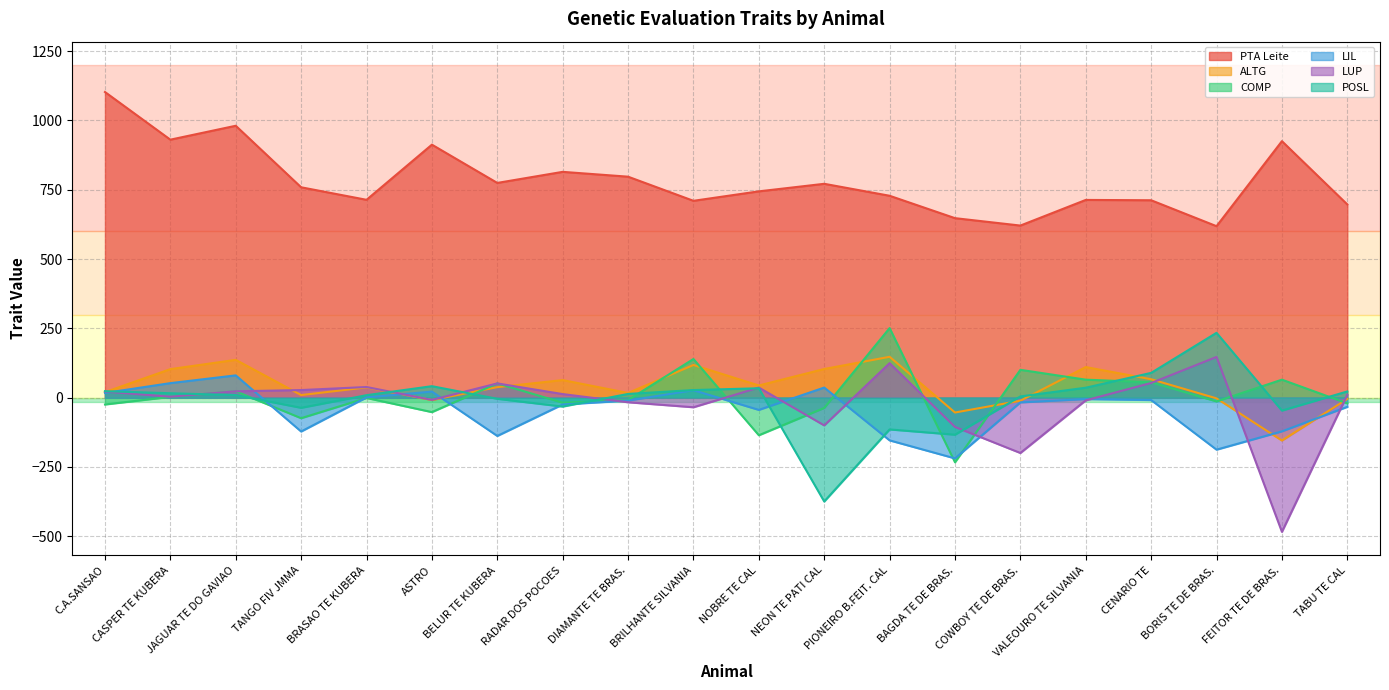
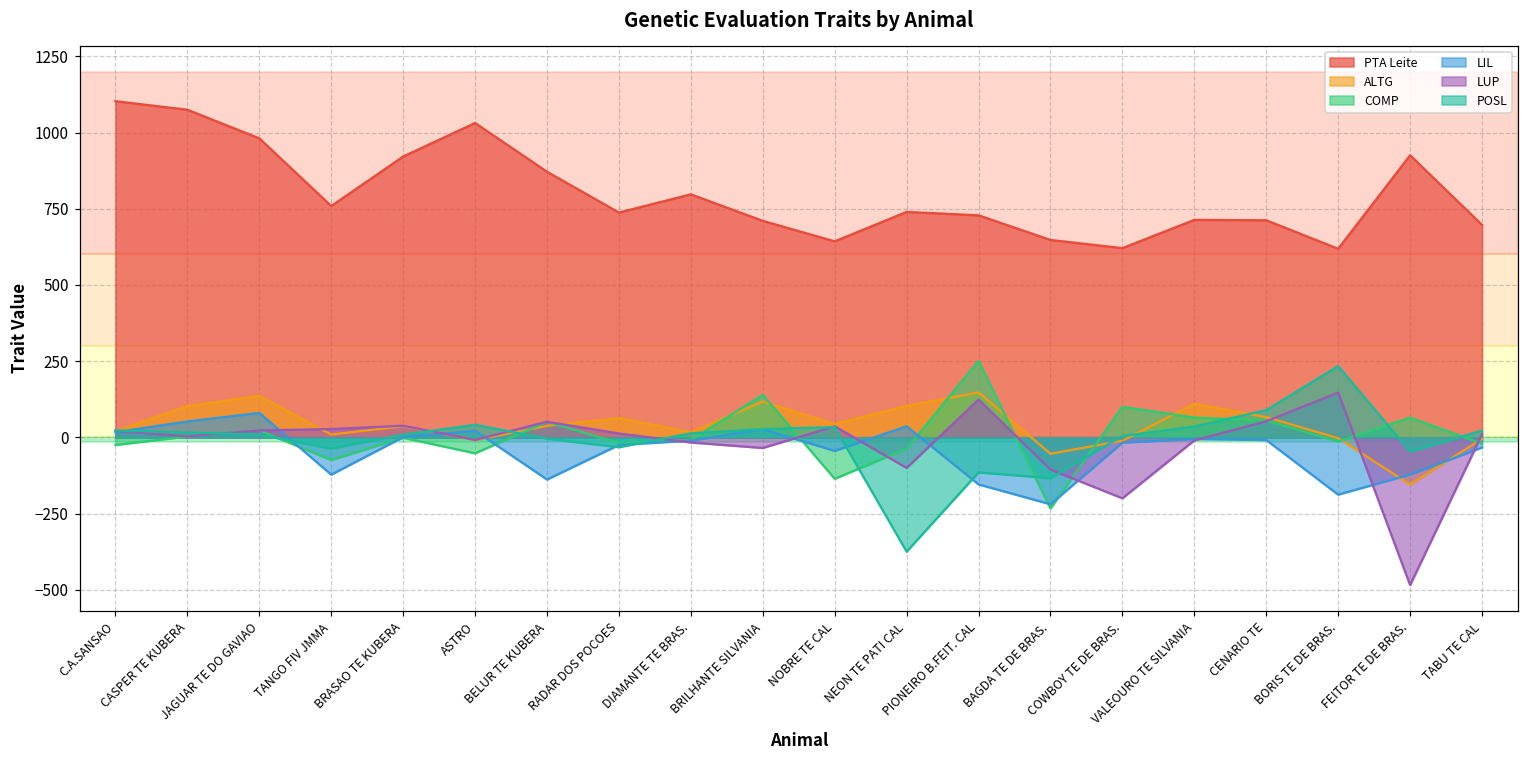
PTA Leite, CASPER TE KUBERA: 930 -> 1070
PTA Leite, BRASAO TE KUBERA: 710 -> 920
PTA Leite, ASTRO: 910 -> 1030
PTA Leite, BELUR TE KUBERA: 770 -> 870
PTA Leite, RADAR DOS POCOES: 810 -> 740
PTA Leite, NOBRE TE CAL: 740 -> 640
PTA Leite, NEON TE PATI CAL: 770 -> 740
